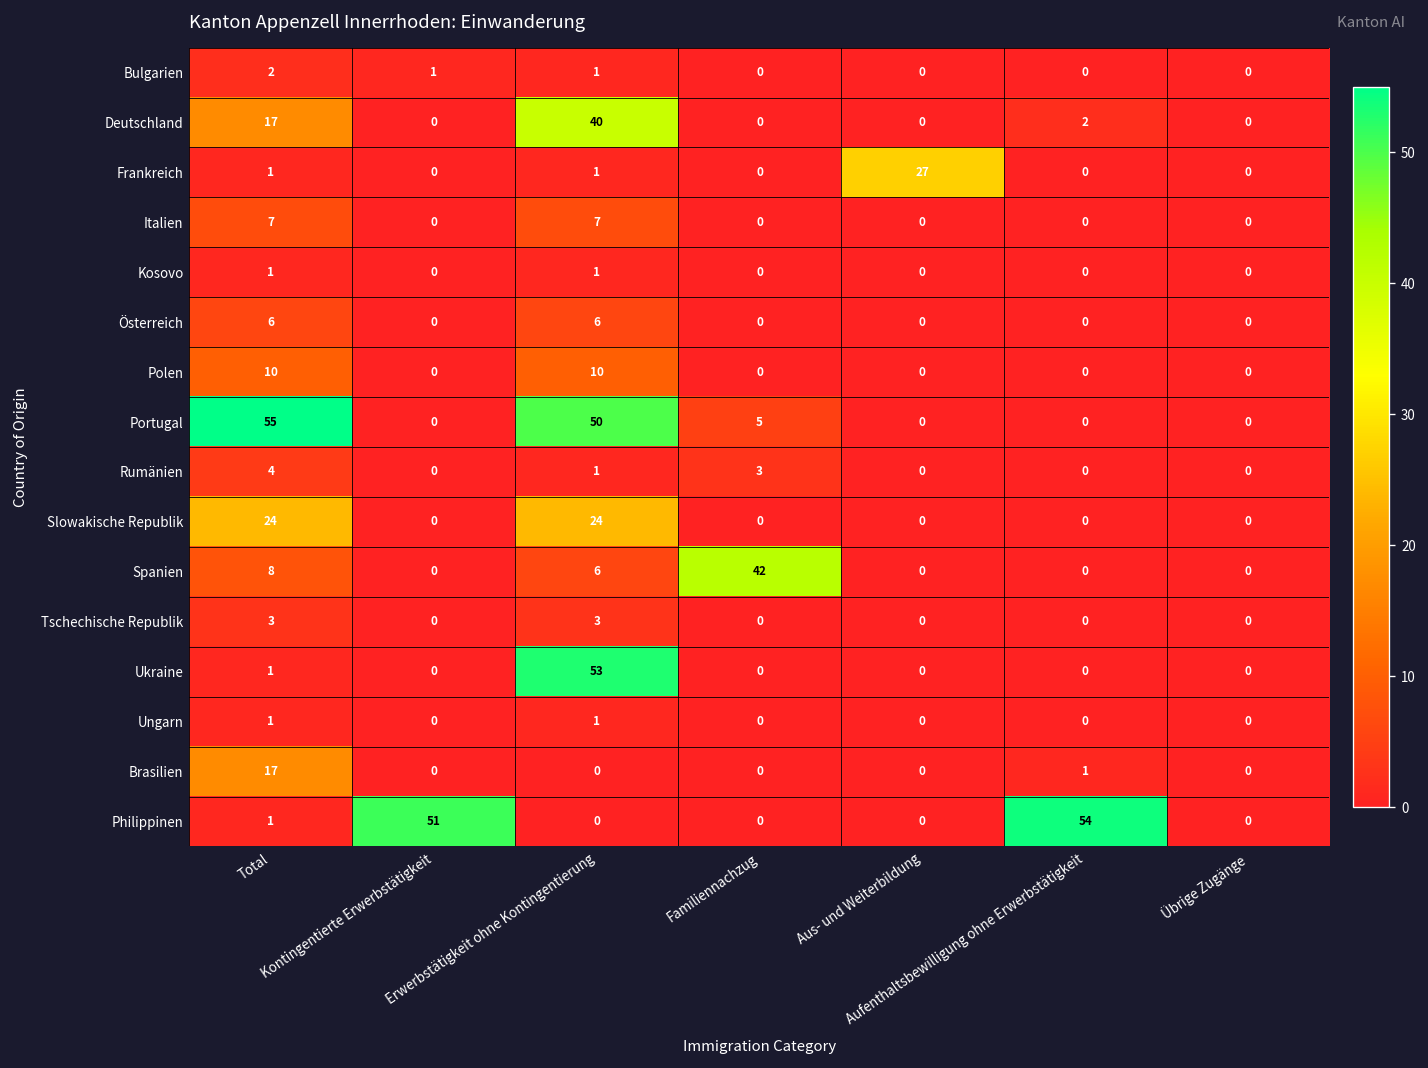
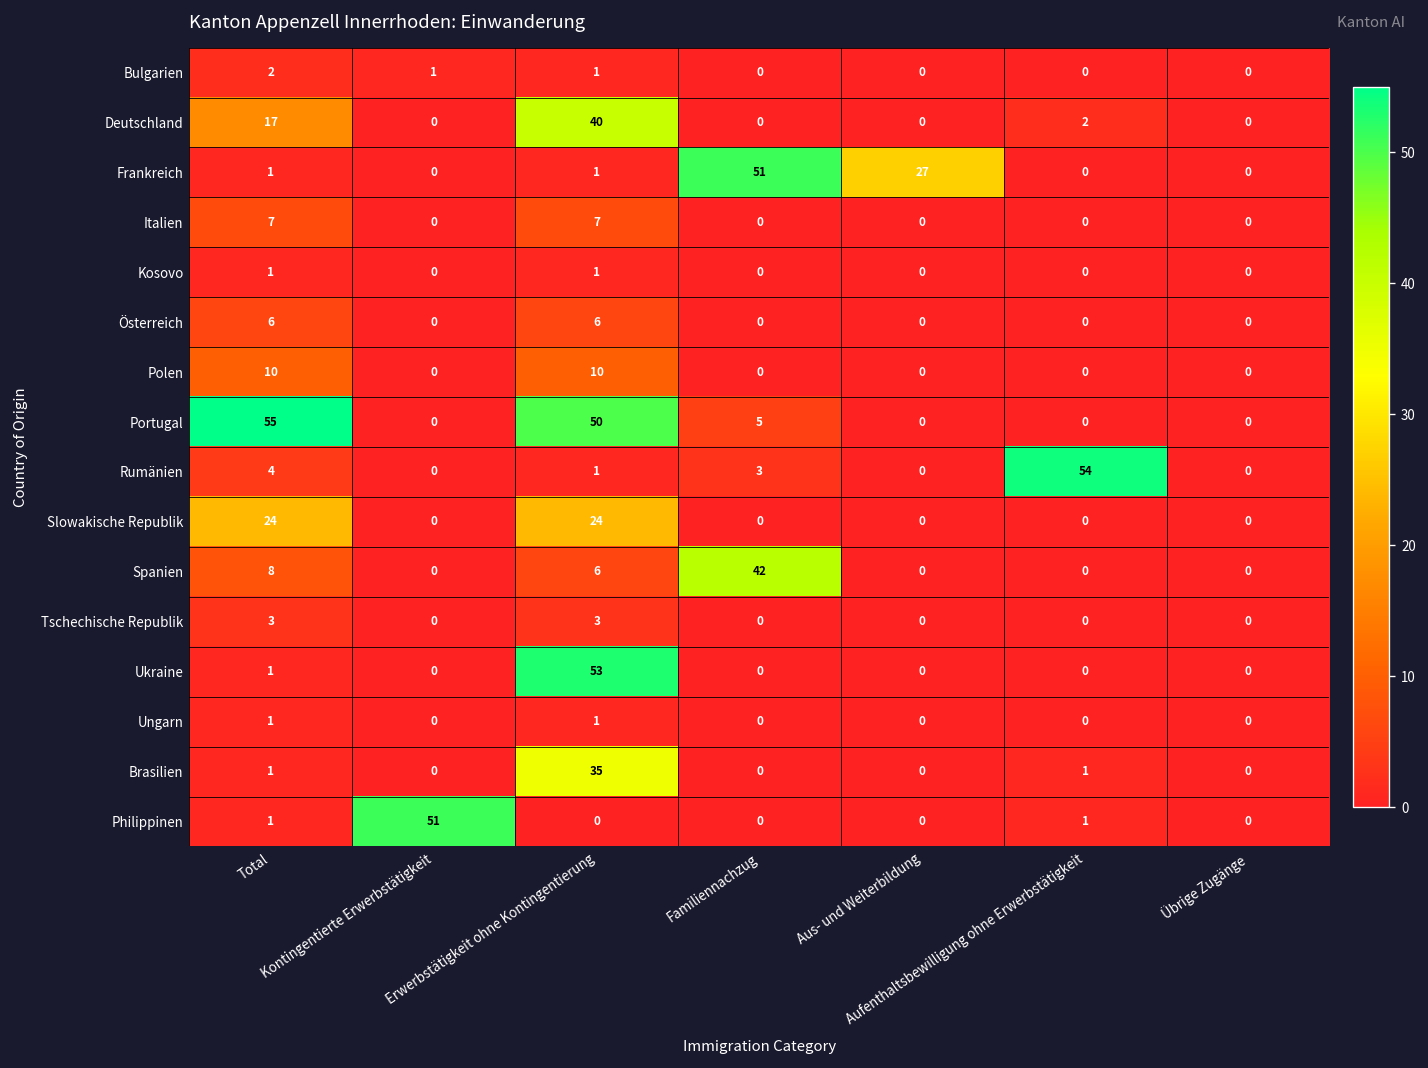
Frankreich, Familiennachzug: 0 -> 51
Rumänien, Aufenthaltsbewilligung ohne Erwerbstätigkeit: 0 -> 54
Brasilien, Total: 17 -> 1
Brasilien, Erwerbstätigkeit ohne Kontingentierung: 0 -> 35
Philippinen, Aufenthaltsbewilligung ohne Erwerbstätigkeit: 54 -> 1
